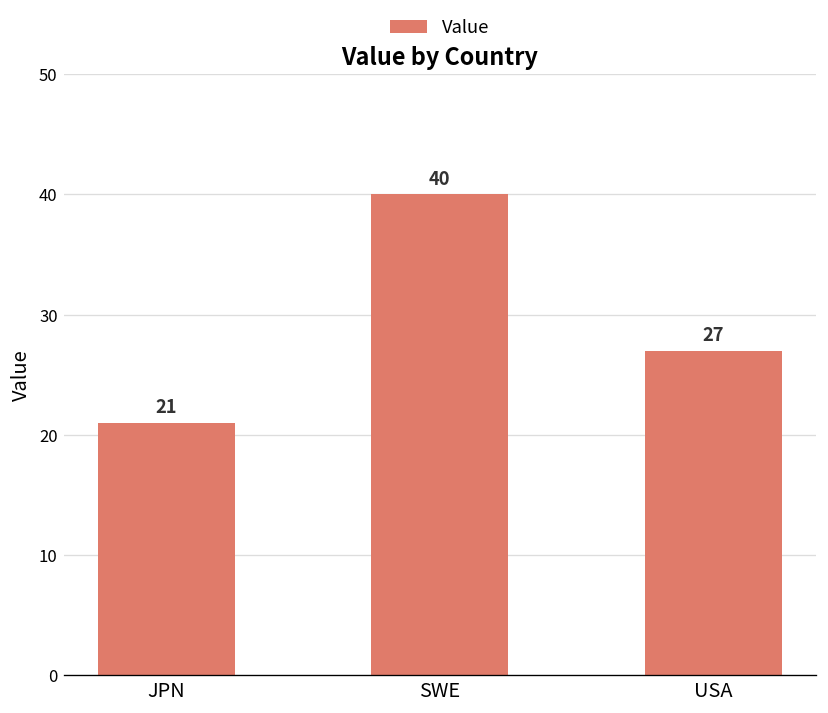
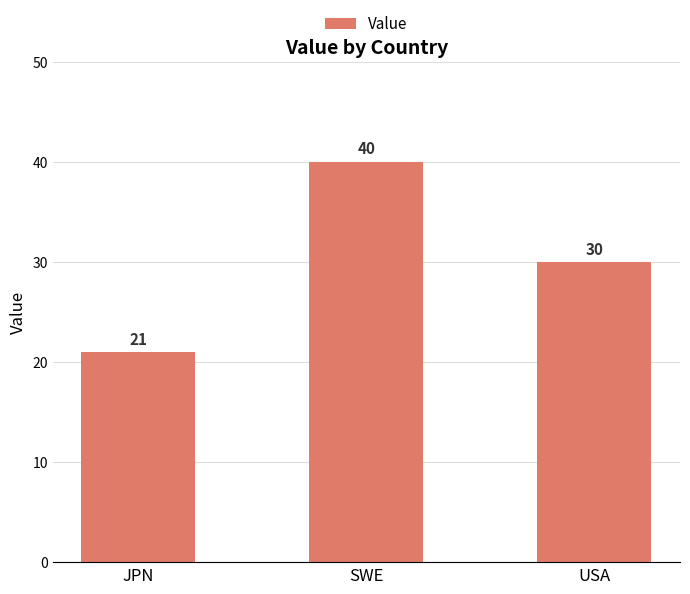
USA: 27 -> 30
